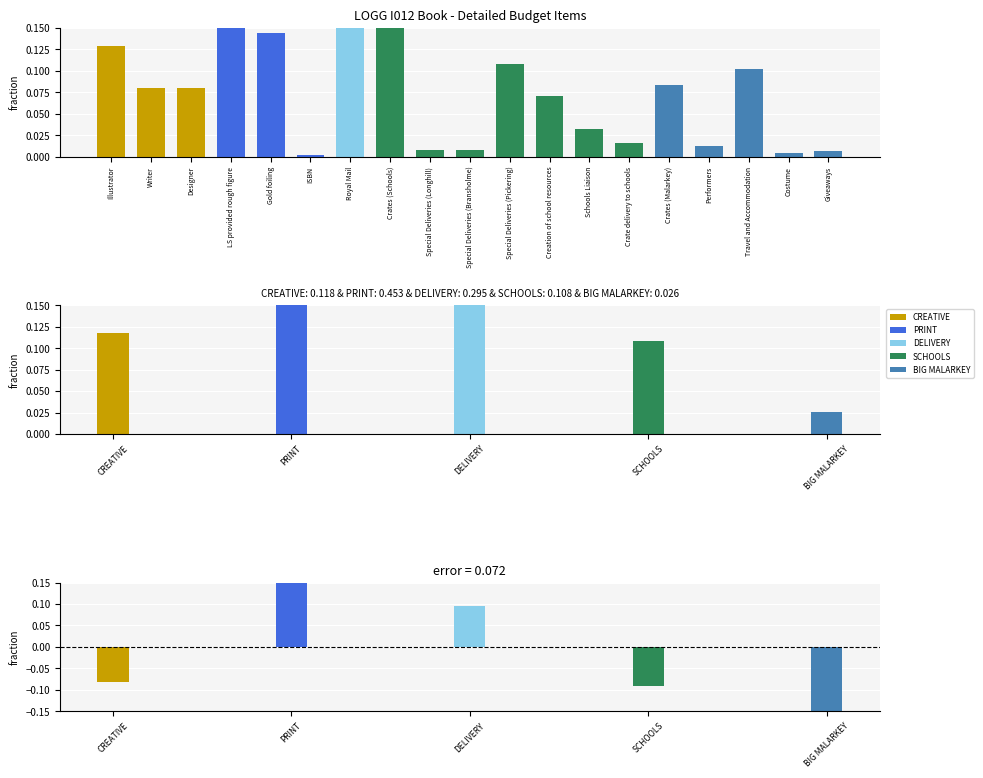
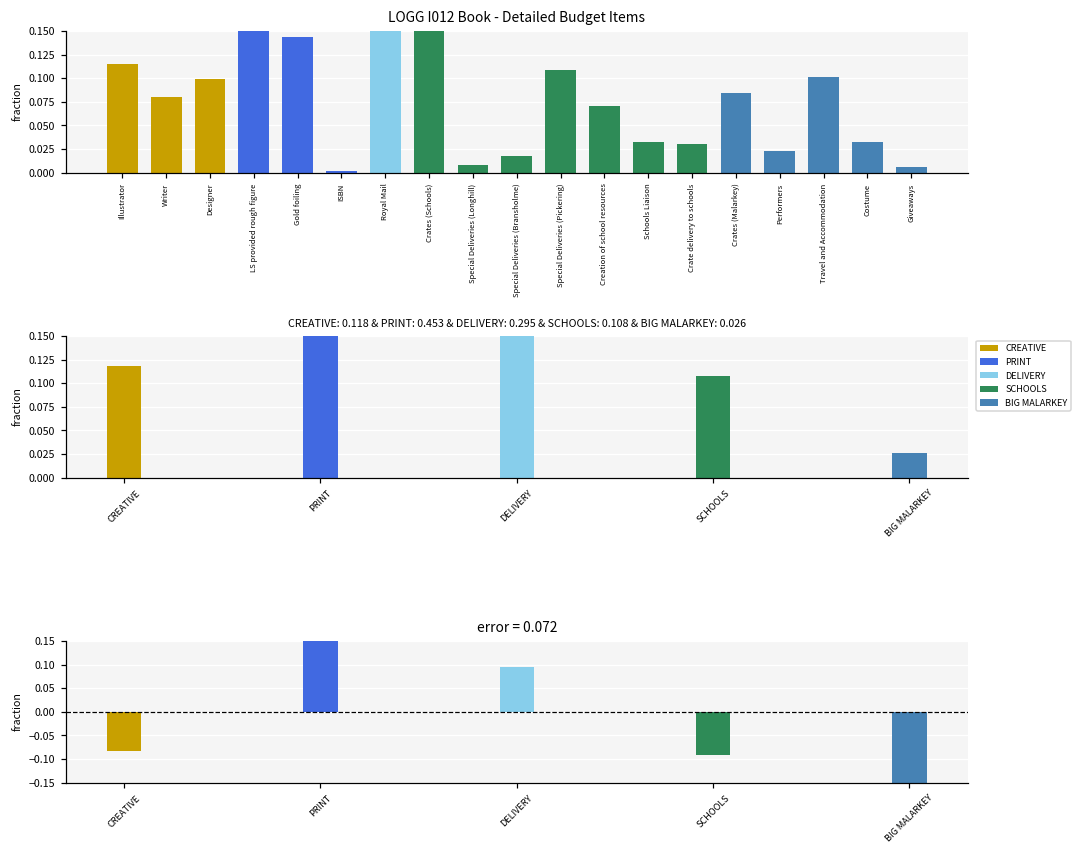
LOGG I012 Book - Detailed Budget Items, Illustrator: 0.13 -> 0.11
LOGG I012 Book - Detailed Budget Items, Designer: 0.08 -> 0.10
LOGG I012 Book - Detailed Budget Items, Special Deliveries (Bransholme): 0.01 -> 0.02
LOGG I012 Book - Detailed Budget Items, Crate delivery to schools: 0.02 -> 0.03
LOGG I012 Book - Detailed Budget Items, Performers: 0.01 -> 0.02
LOGG I012 Book - Detailed Budget Items, Costume: 0.00 -> 0.03
